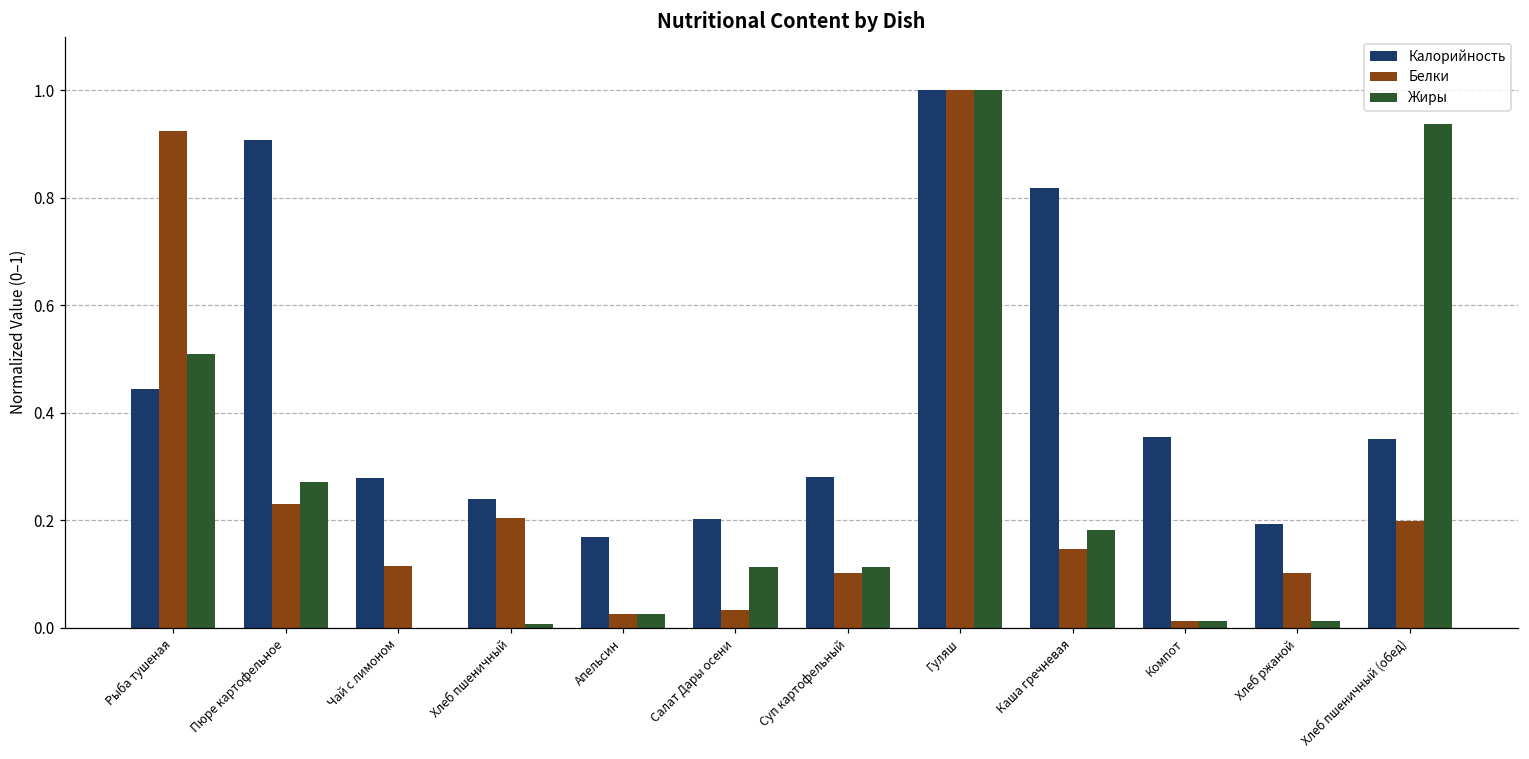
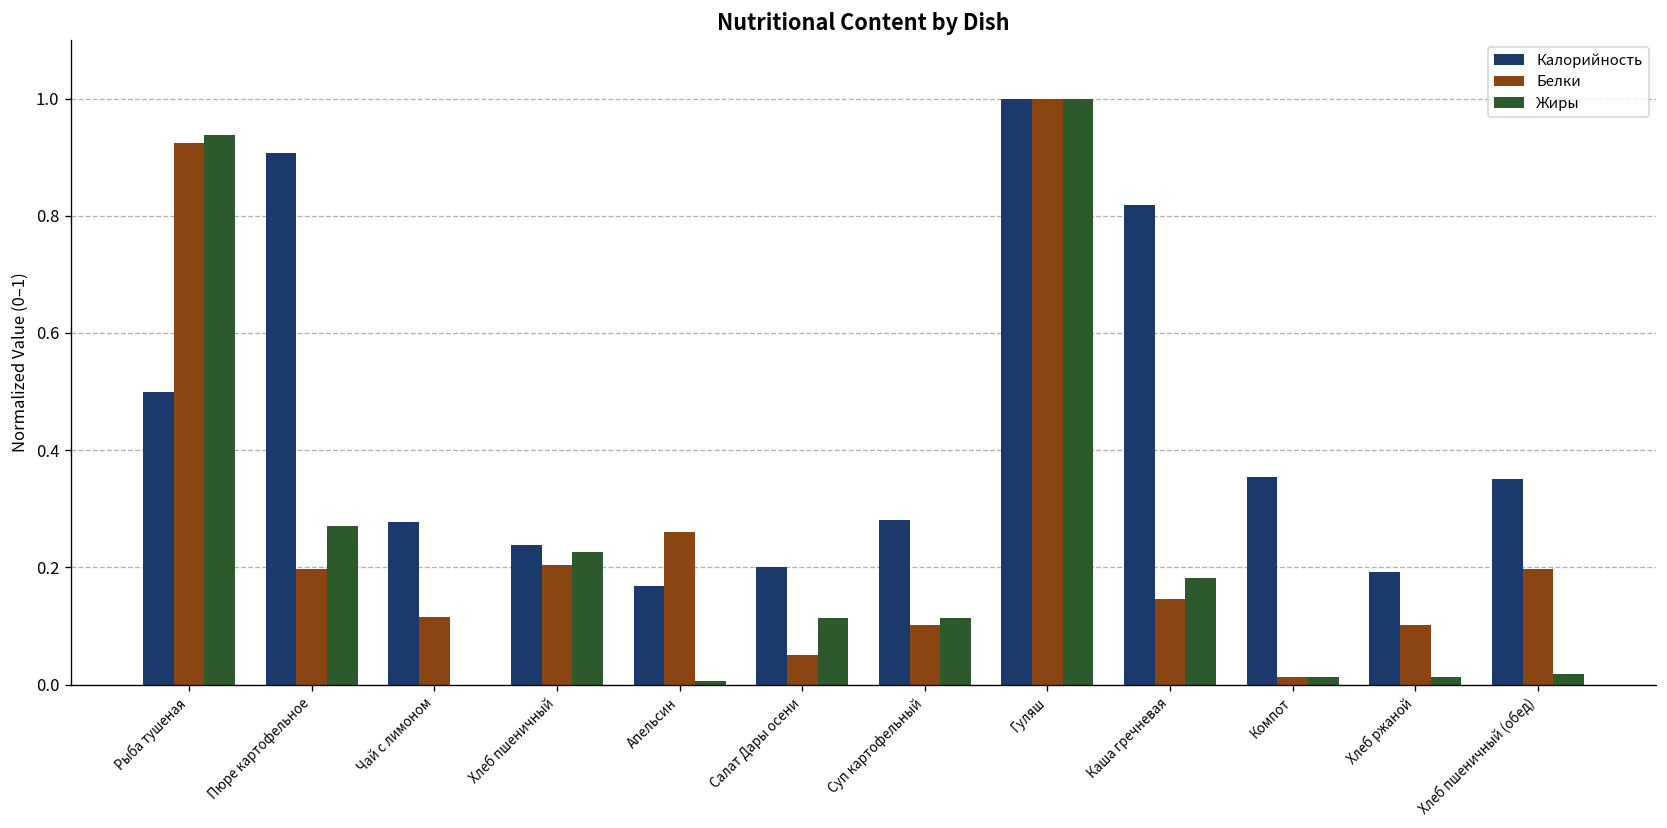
Калорийность, Рыба тушеная: 0.44 -> 0.50
Жиры, Рыба тушеная: 0.51 -> 0.94
Белки, Пюре картофельное: 0.23 -> 0.20
Жиры, Хлеб пшеничный: 0.01 -> 0.23
Белки, Апельсин: 0.03 -> 0.26
Жиры, Апельсин: 0.03 -> 0.01
Белки, Салат Дары осени: 0.03 -> 0.05
Жиры, Хлеб пшеничный (обед): 0.94 -> 0.02
